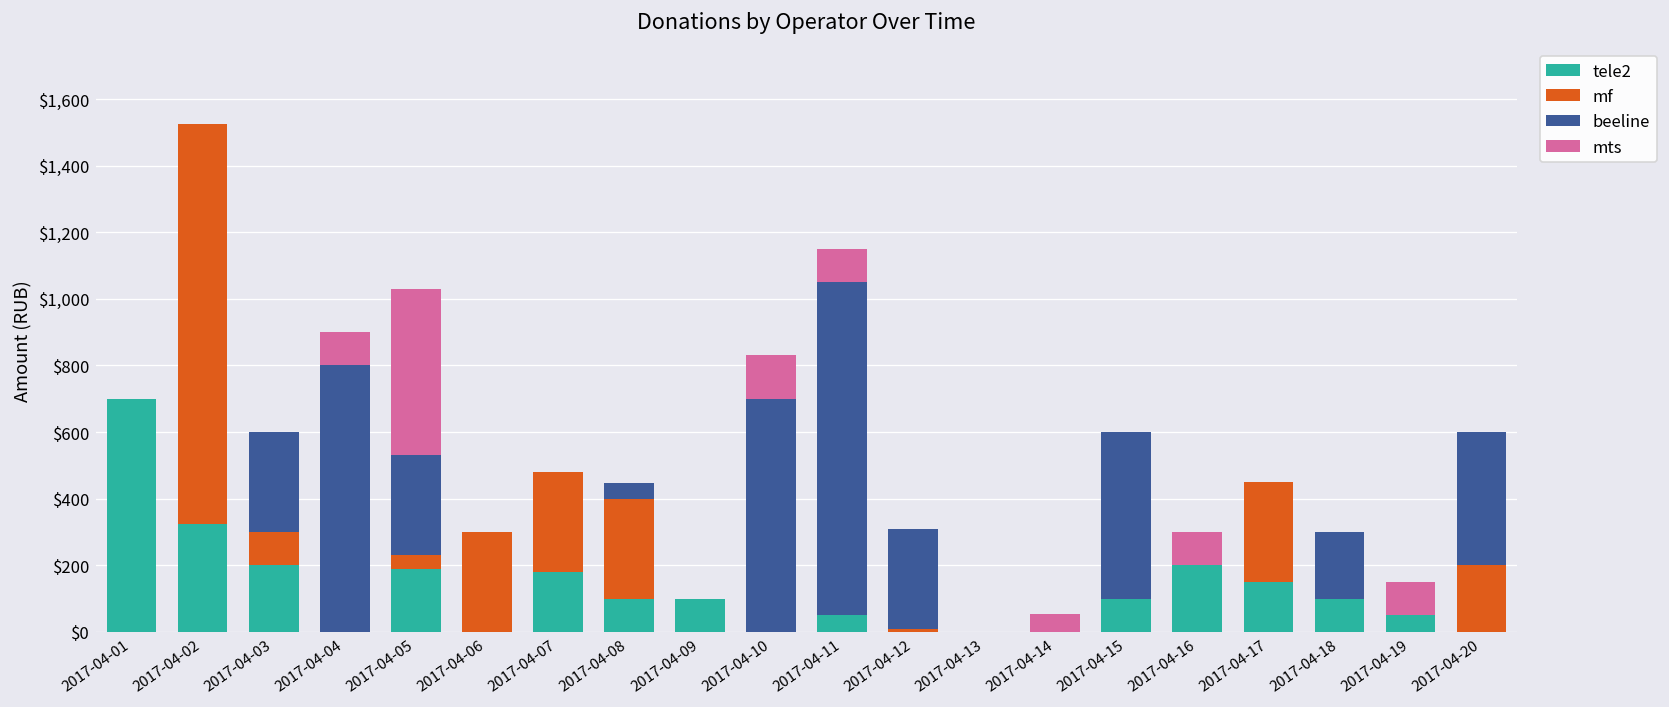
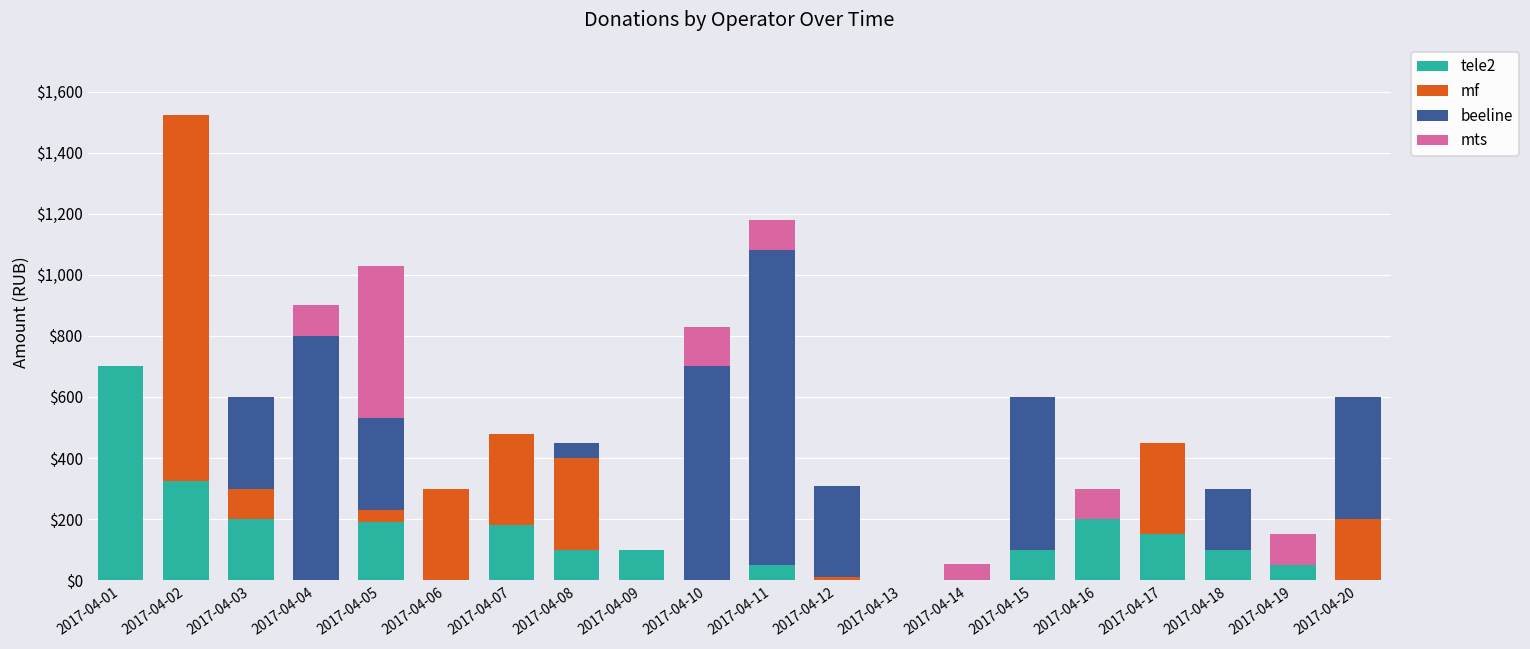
beeline, 2017-04-11: $1,000 -> $1,030
